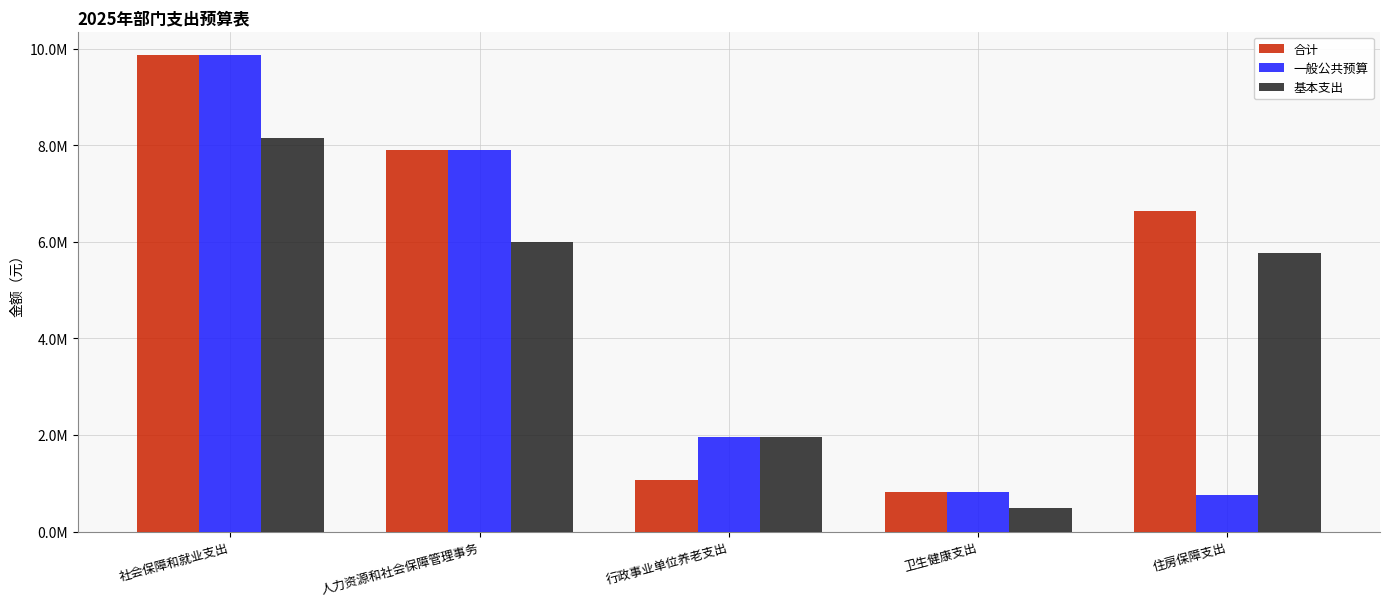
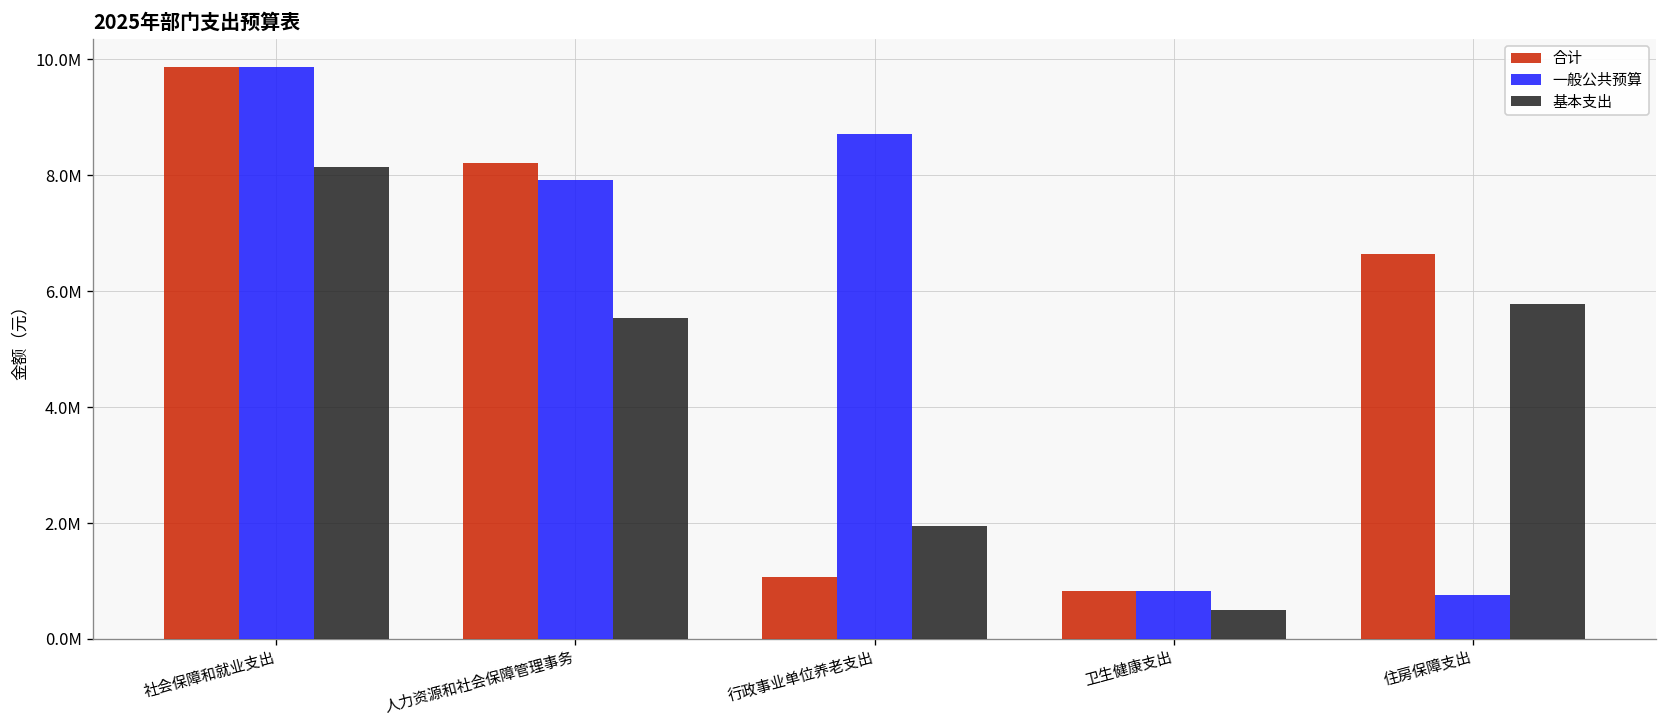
合计, 人力资源和社会保障管理事务: 7900000 -> 8200000
基本支出, 人力资源和社会保障管理事务: 6000000 -> 5500000
一般公共预算, 行政事业单位养老支出: 2000000 -> 8700000
